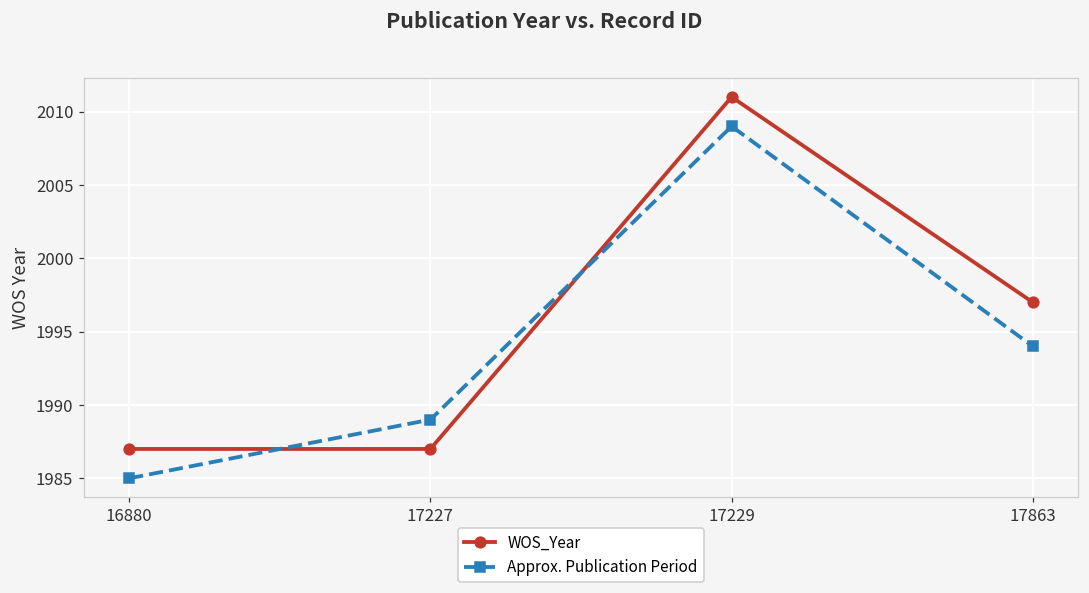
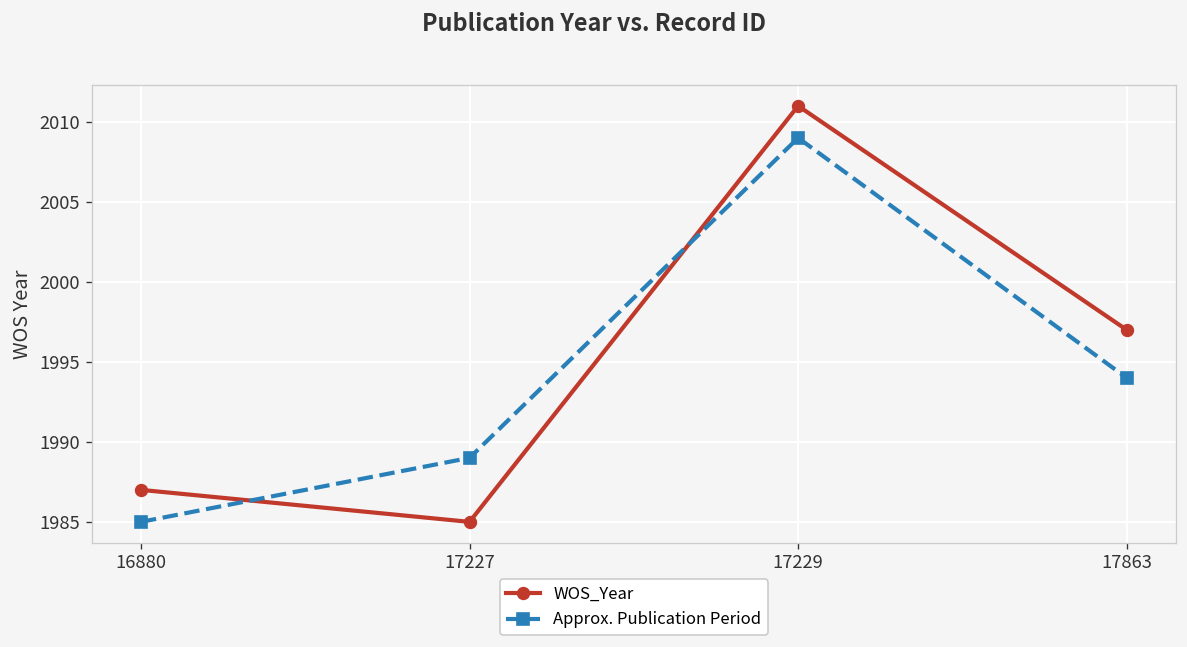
WOS_Year, 17227: 1987 -> 1985
